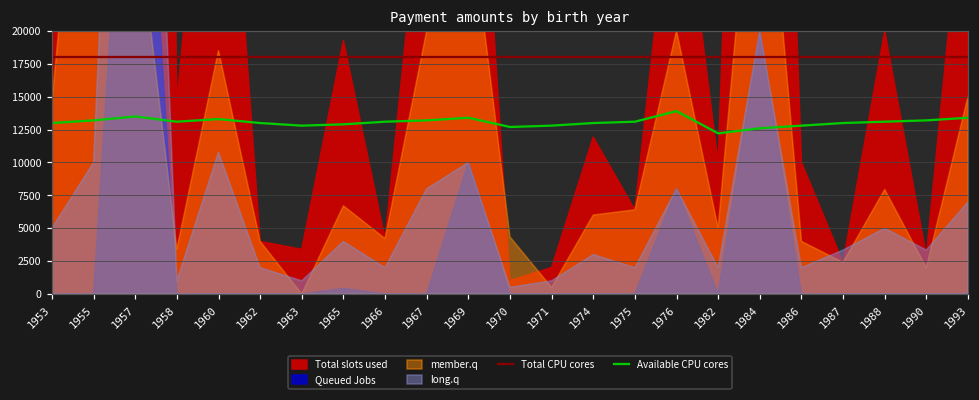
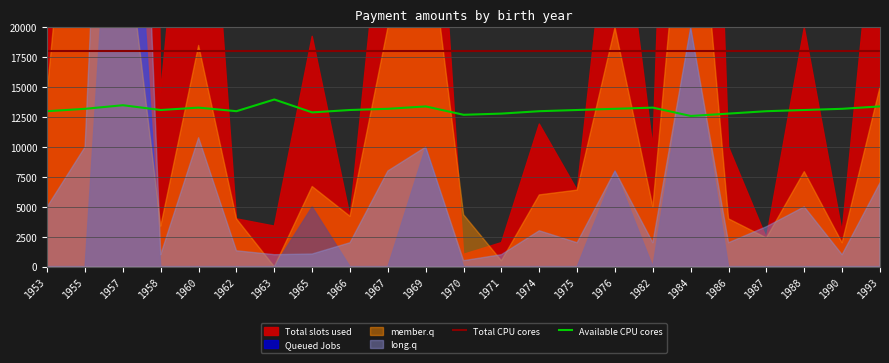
long.q, 1962: 2000 -> 1300
Available CPU cores, 1963: 12800 -> 14000
Queued Jobs, 1965: 400 -> 5000
long.q, 1965: 4000 -> 1100
Available CPU cores, 1976: 13900 -> 13200
Available CPU cores, 1982: 12200 -> 13300
long.q, 1990: 3300 -> 1000
